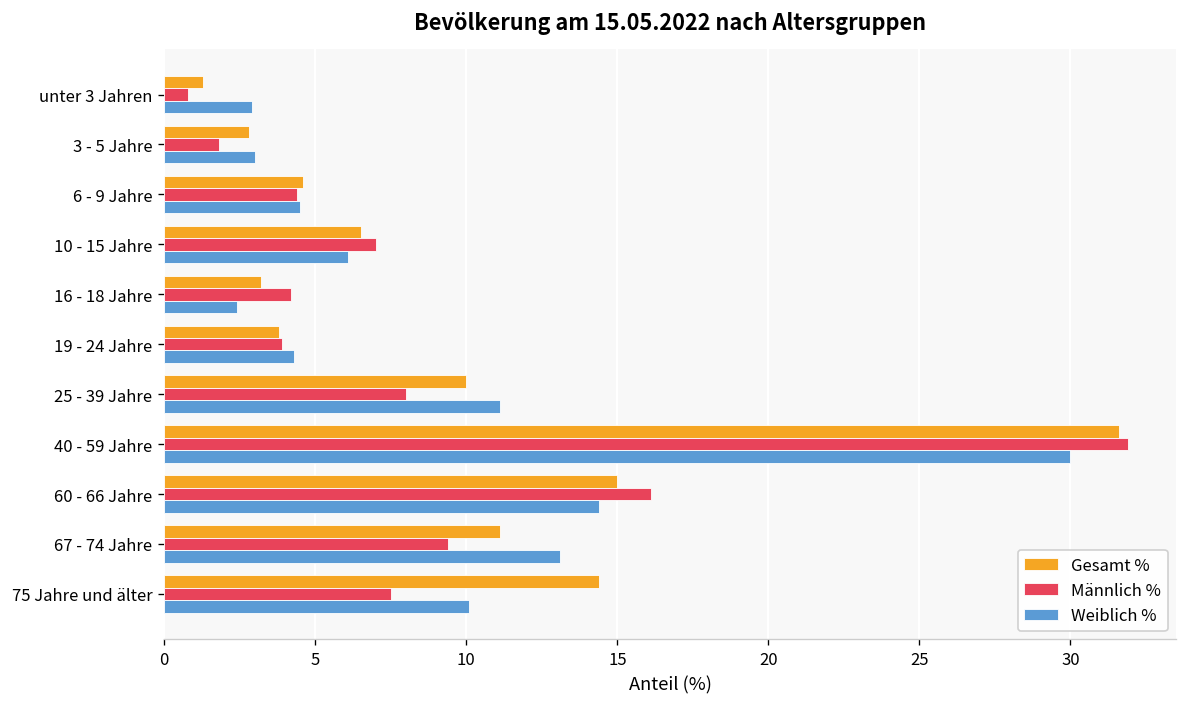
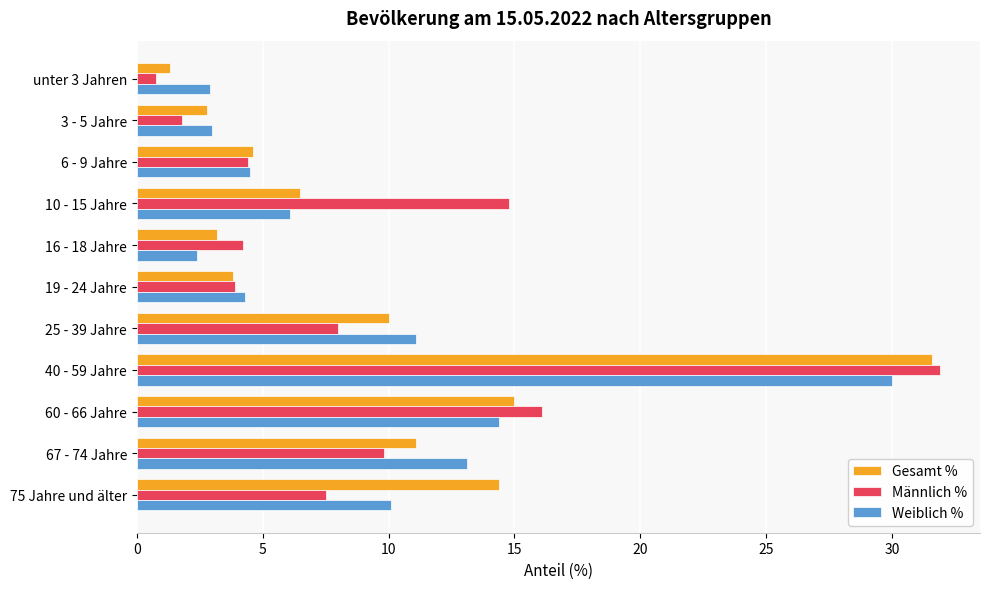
Männlich %, 10 - 15 Jahre: 7.0 -> 14.8
Männlich %, 67 - 74 Jahre: 9.4 -> 9.8
